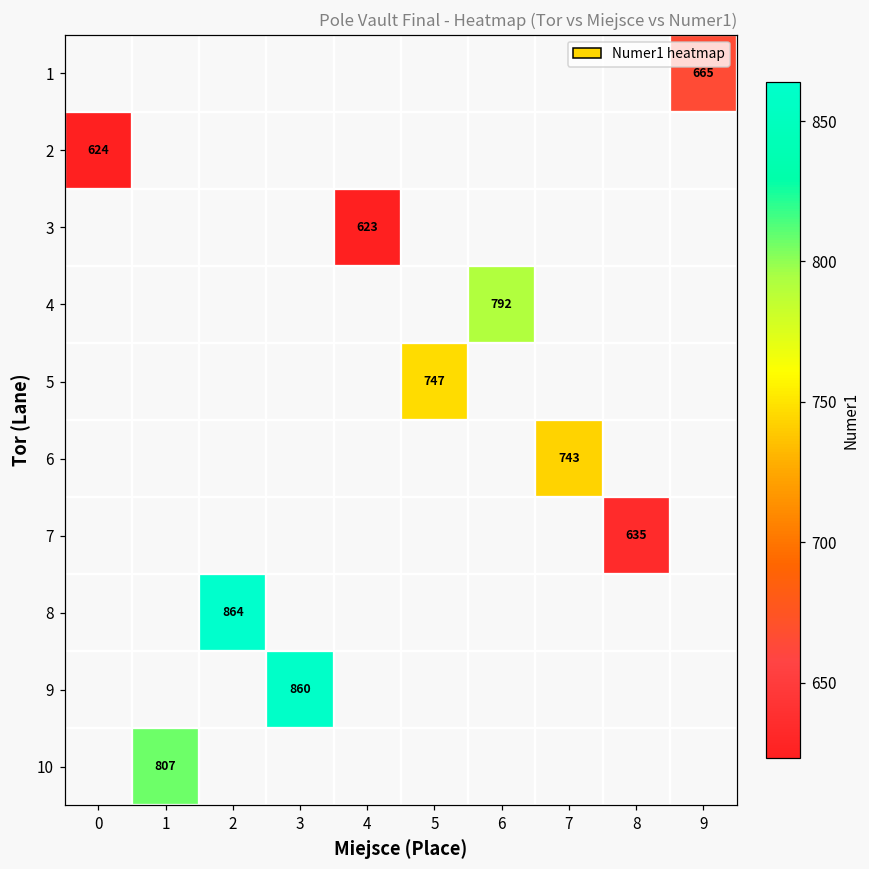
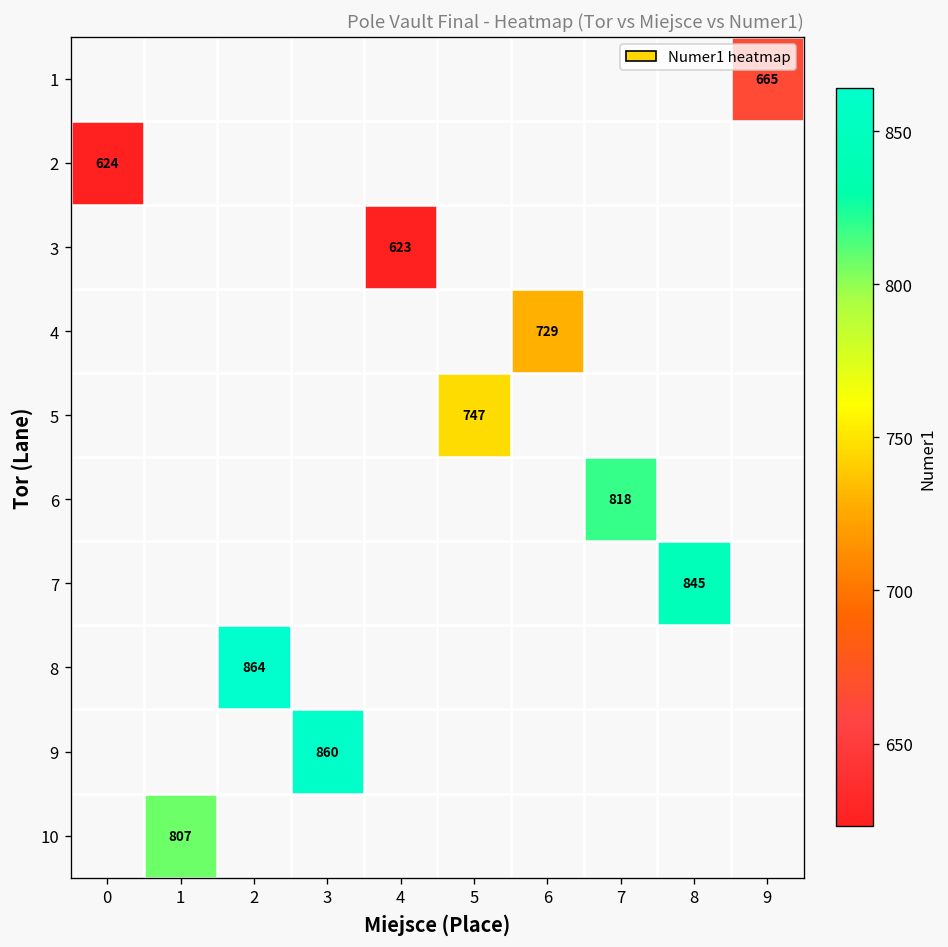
4, 6: 792 -> 729
6, 7: 743 -> 818
7, 8: 635 -> 845
